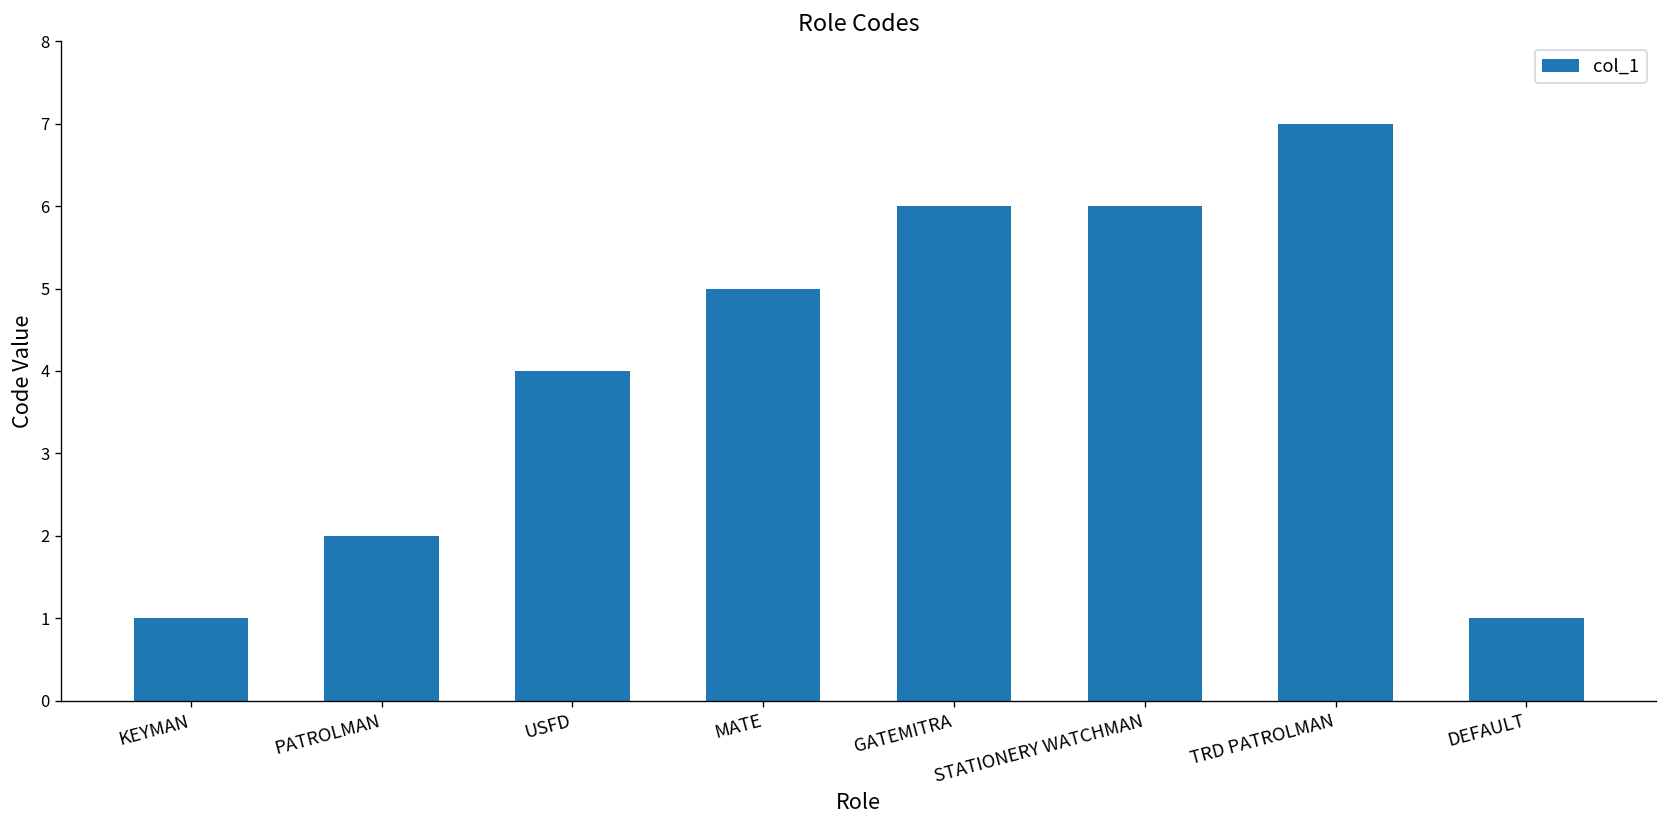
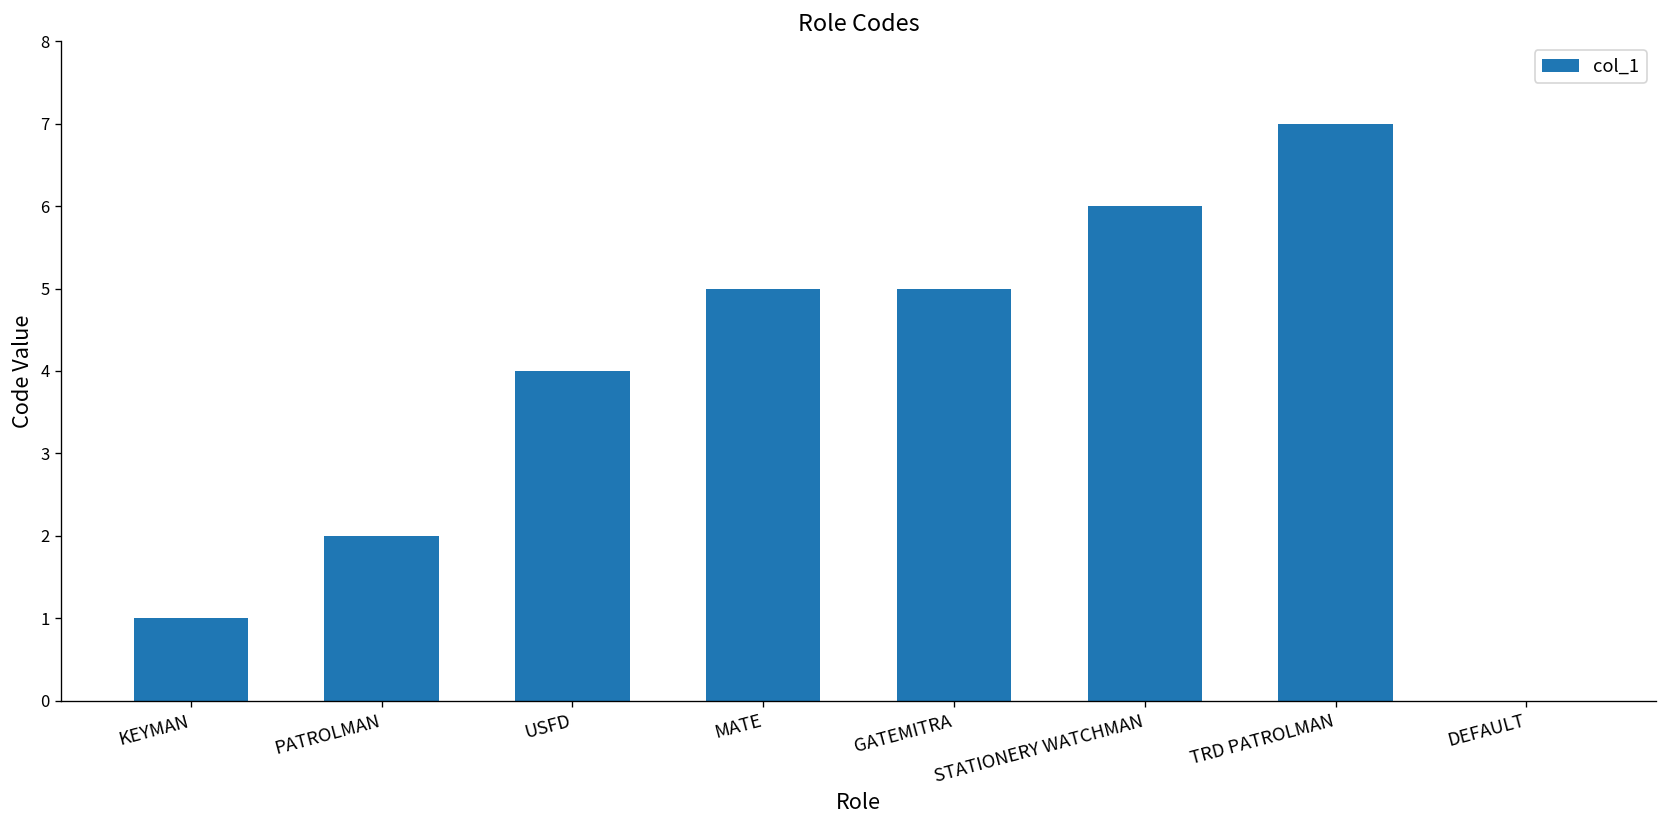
GATEMITRA: 6 -> 5
DEFAULT: 1 -> 0
